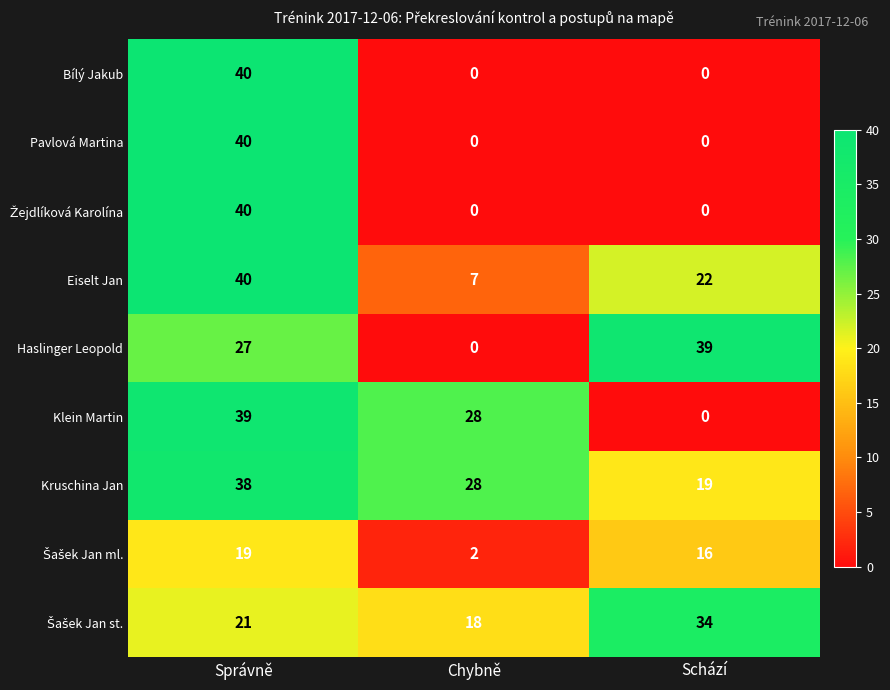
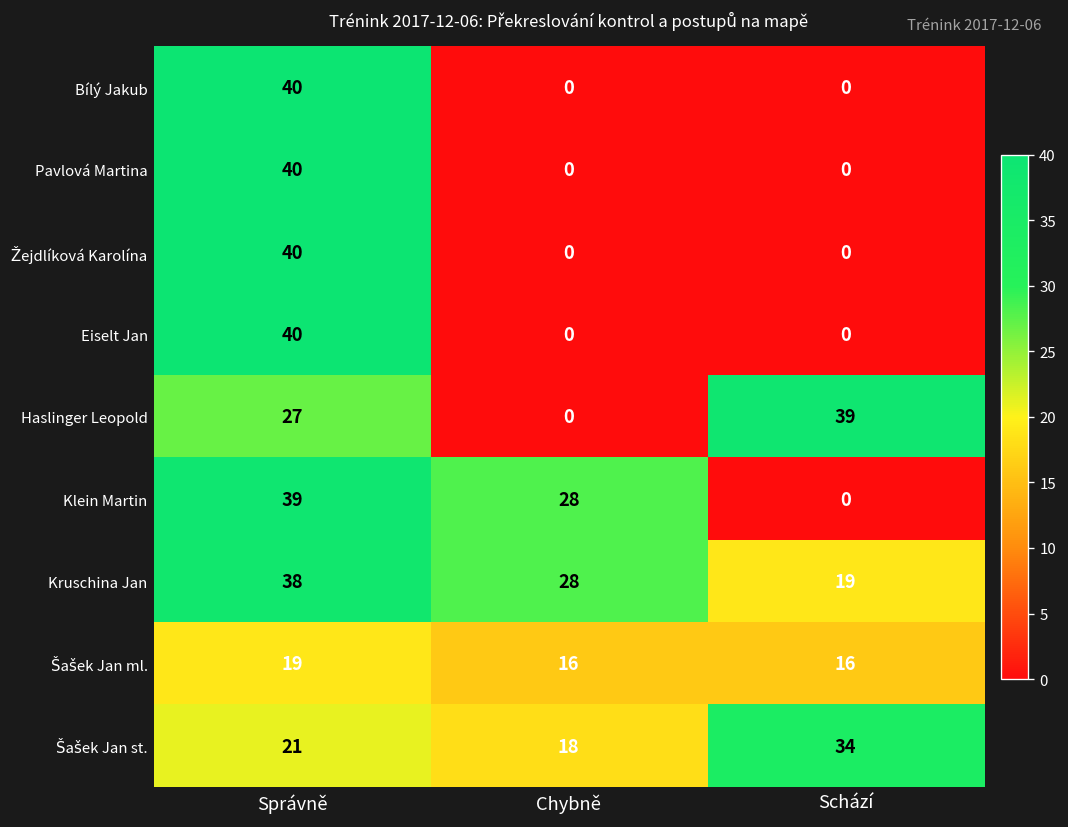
Eiselt Jan, Chybně: 7 -> 0
Eiselt Jan, Schází: 22 -> 0
Šašek Jan ml., Chybně: 2 -> 16
